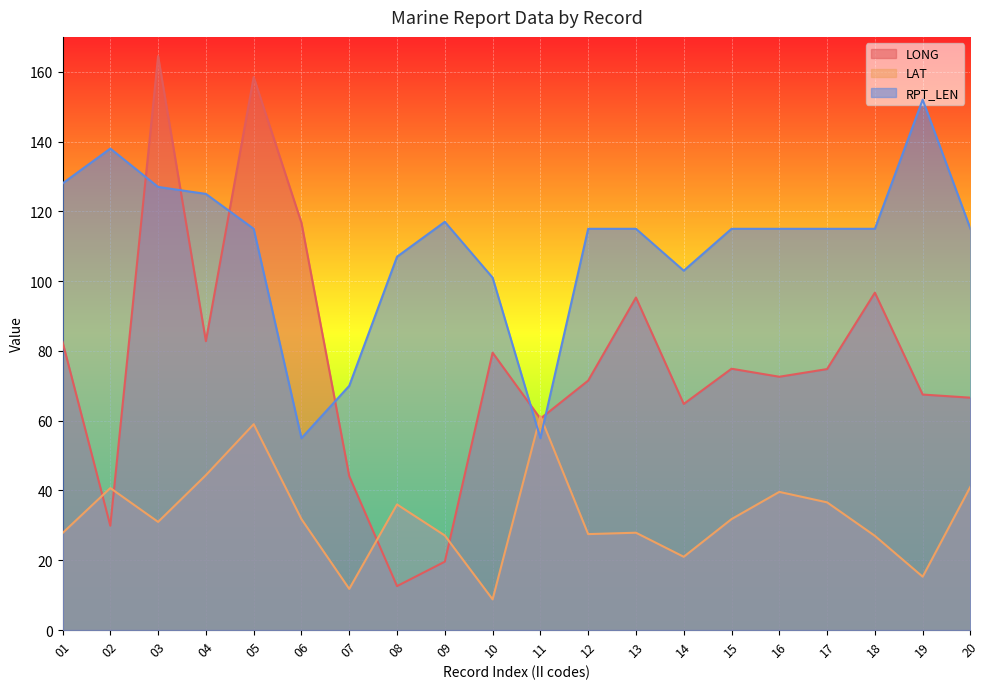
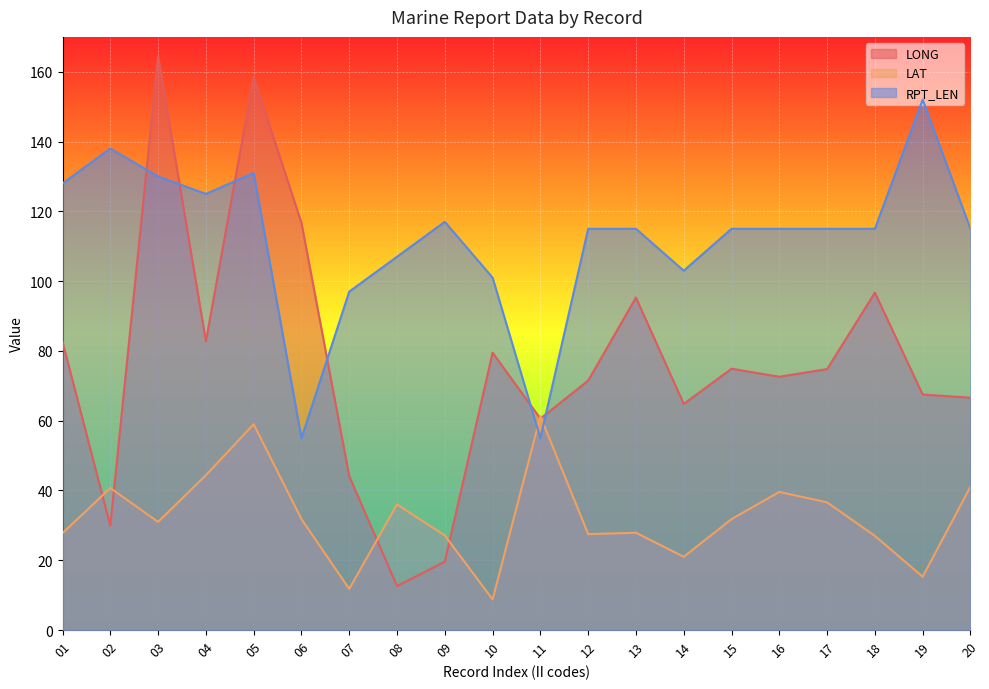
RPT_LEN, 03: 127 -> 130
RPT_LEN, 05: 115 -> 131
RPT_LEN, 07: 70 -> 97
